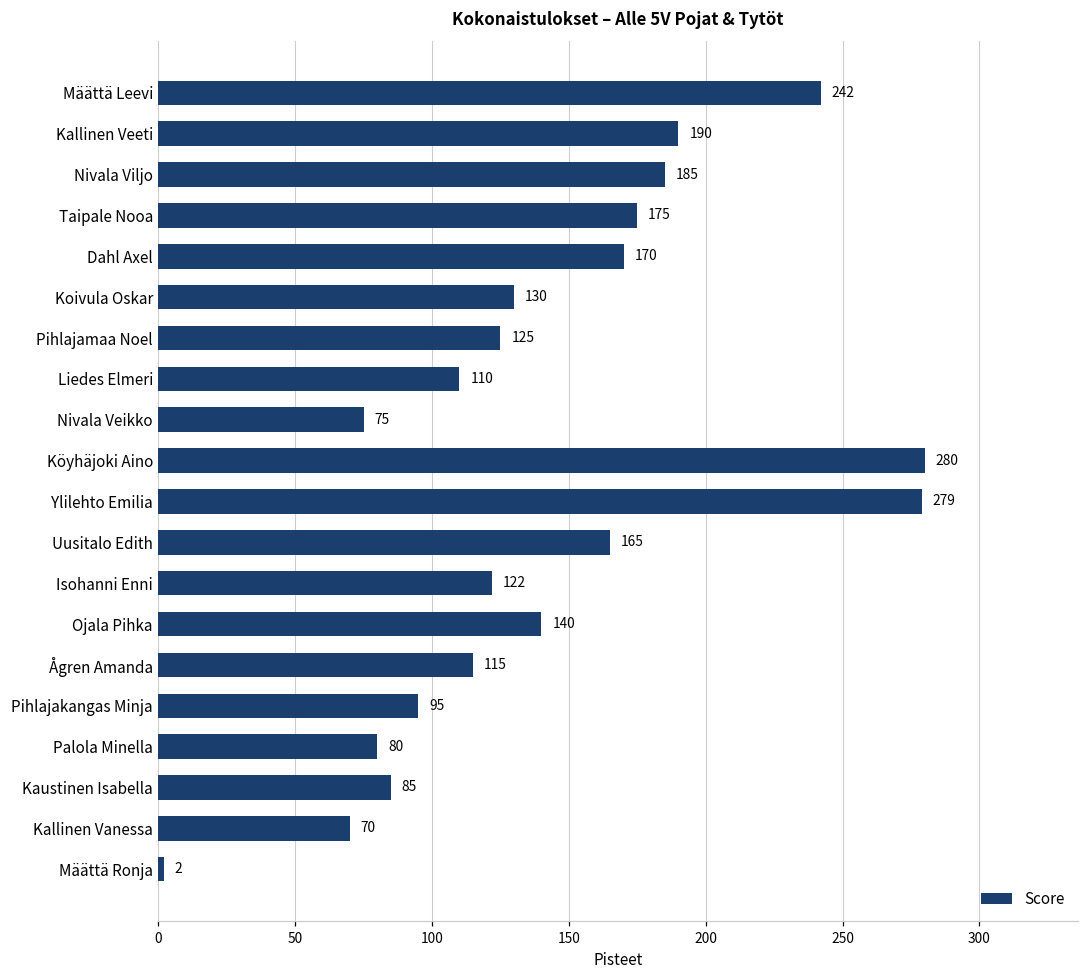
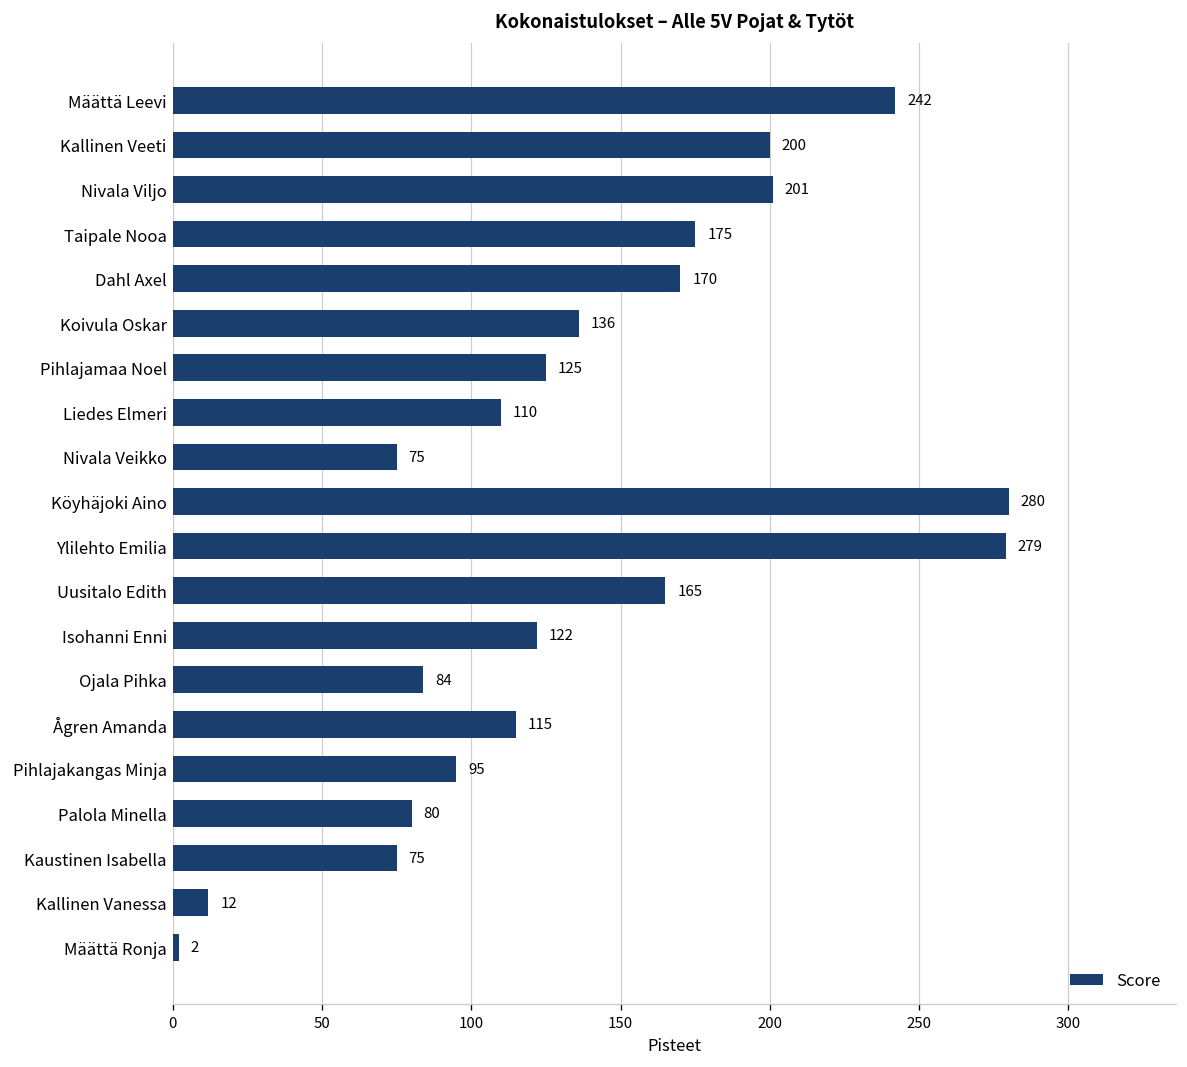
Kallinen Veeti: 190 -> 200
Nivala Viljo: 185 -> 201
Koivula Oskar: 130 -> 136
Ojala Pihka: 140 -> 84
Kaustinen Isabella: 85 -> 75
Kallinen Vanessa: 70 -> 12
